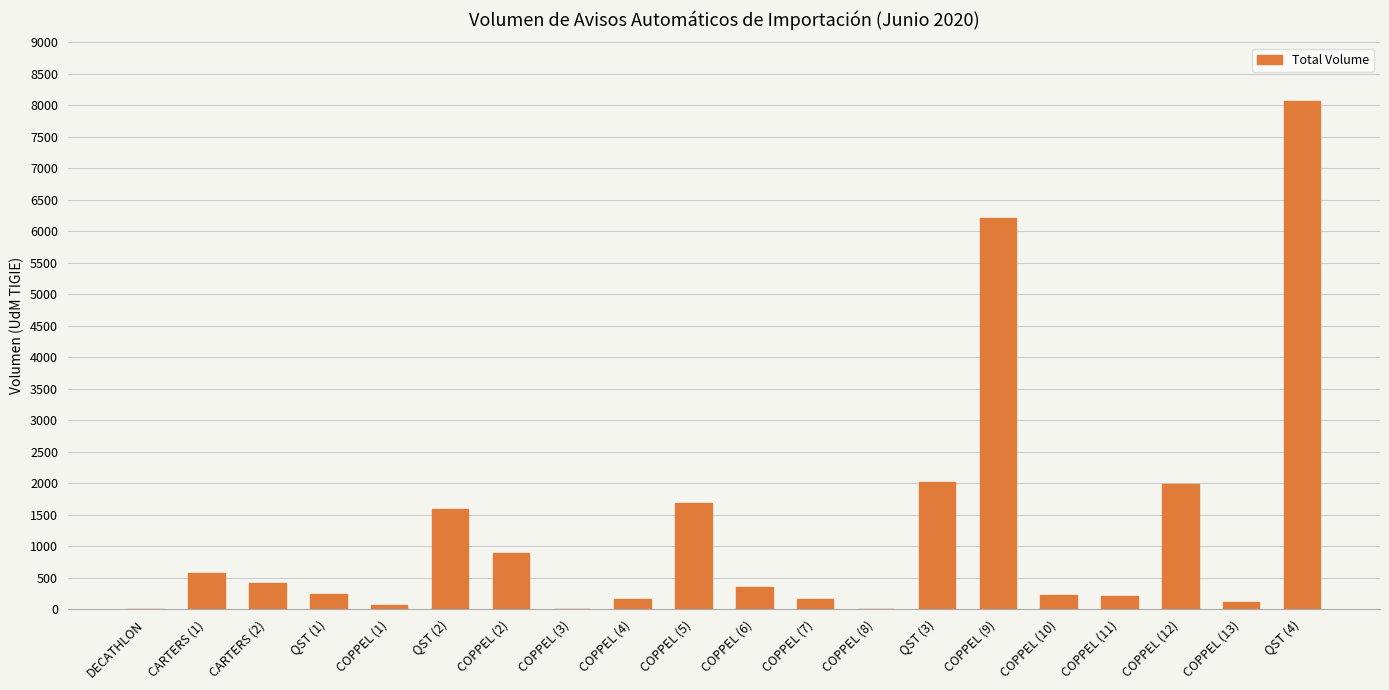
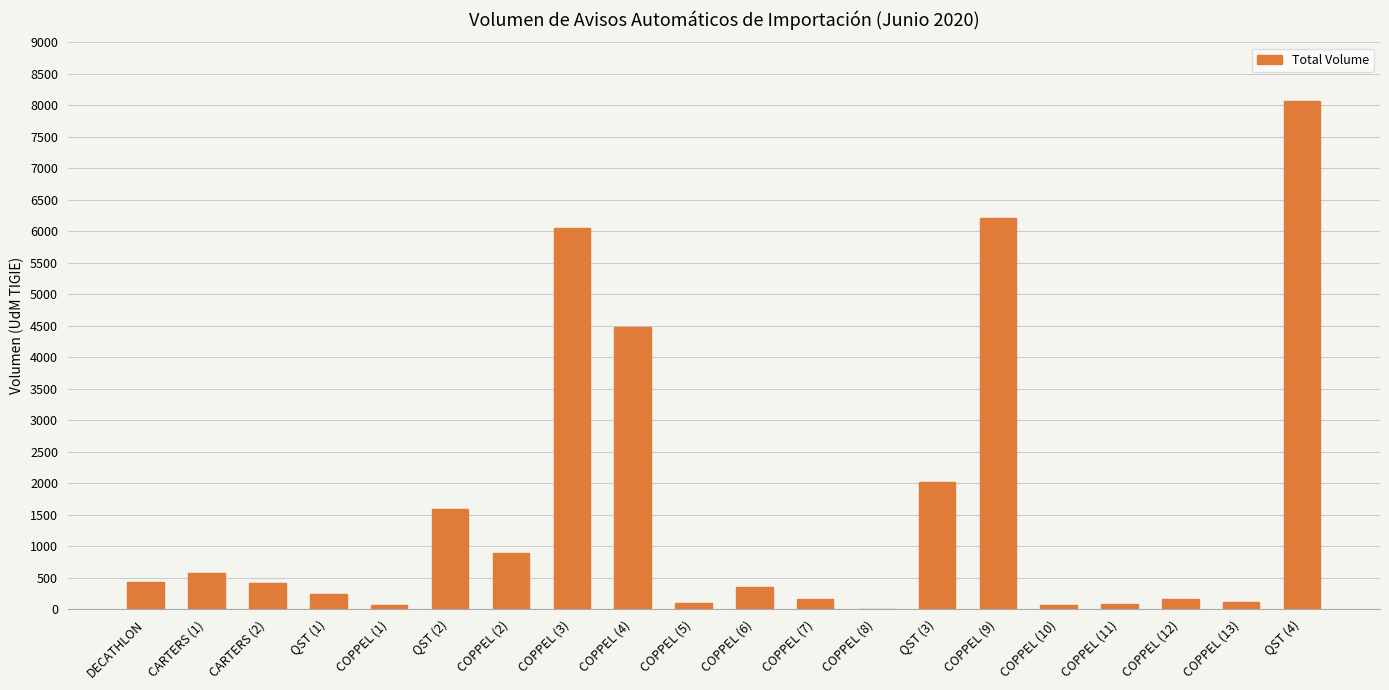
DECATHLON: 0 -> 400
COPPEL (3): 0 -> 6100
COPPEL (4): 200 -> 4500
COPPEL (5): 1700 -> 100
COPPEL (10): 200 -> 100
COPPEL (11): 200 -> 100
COPPEL (12): 2000 -> 200
